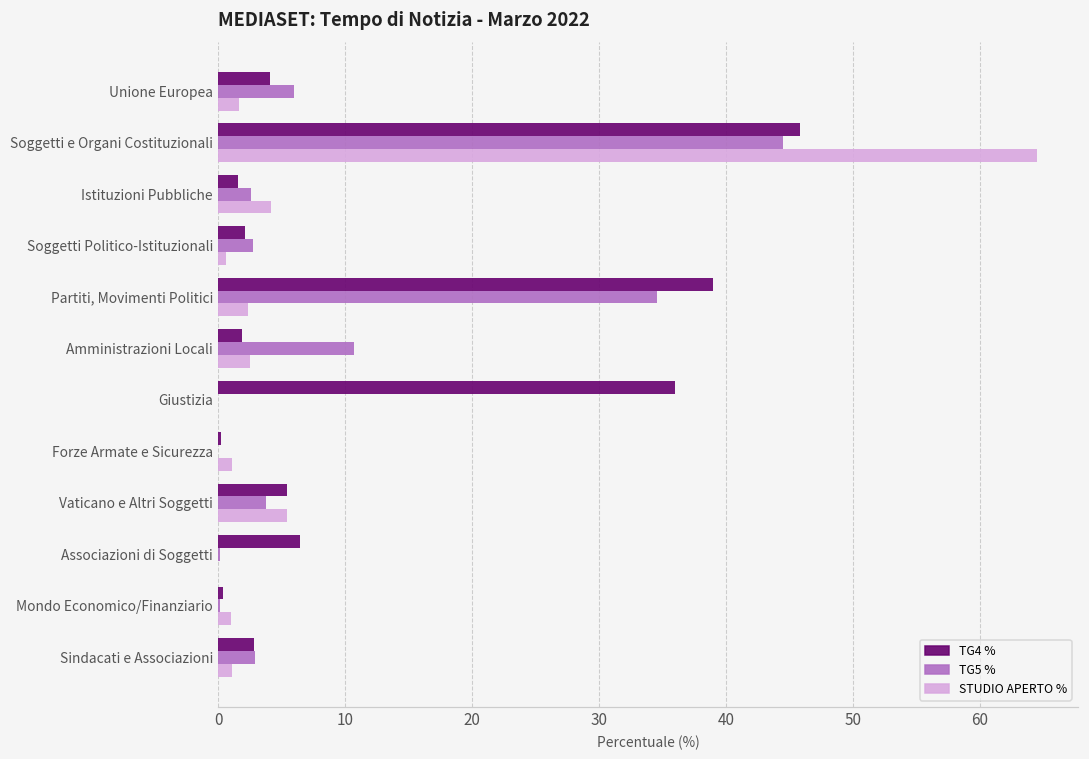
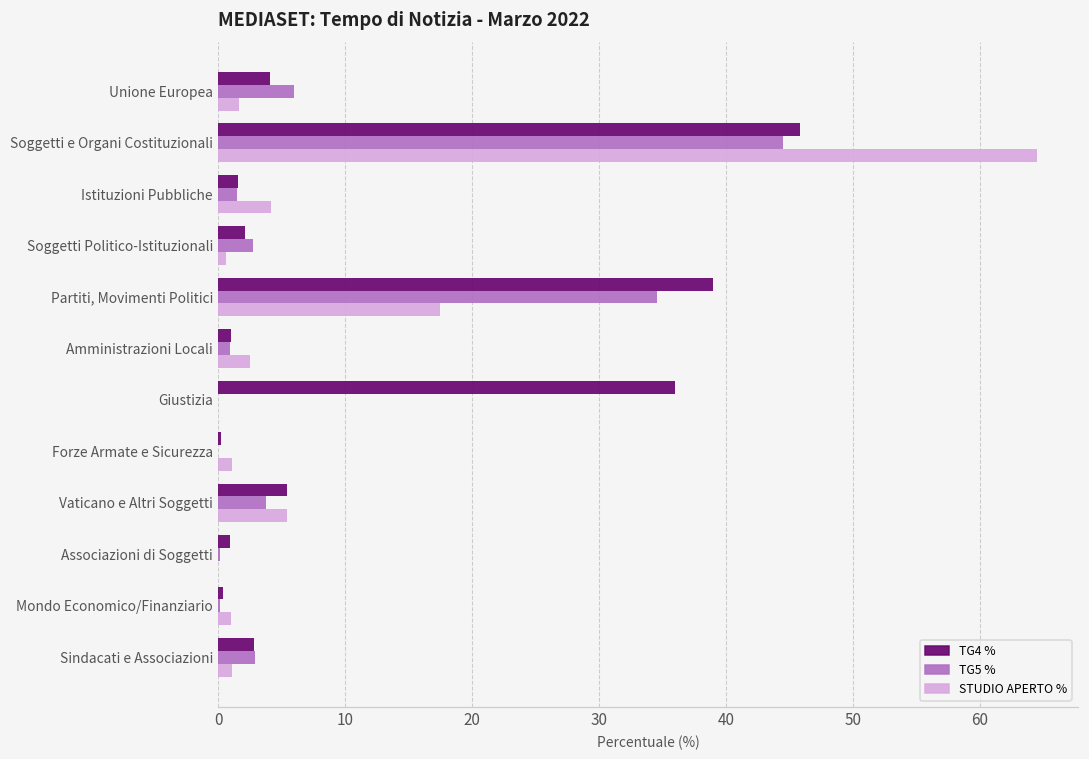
TG5 %, Istituzioni Pubbliche: 2.6 -> 1.5
STUDIO APERTO %, Partiti, Movimenti Politici: 2.3 -> 17.5
TG4 %, Amministrazioni Locali: 1.9 -> 1.0
TG5 %, Amministrazioni Locali: 10.7 -> 0.9
TG4 %, Associazioni di Soggetti: 6.5 -> 0.9
